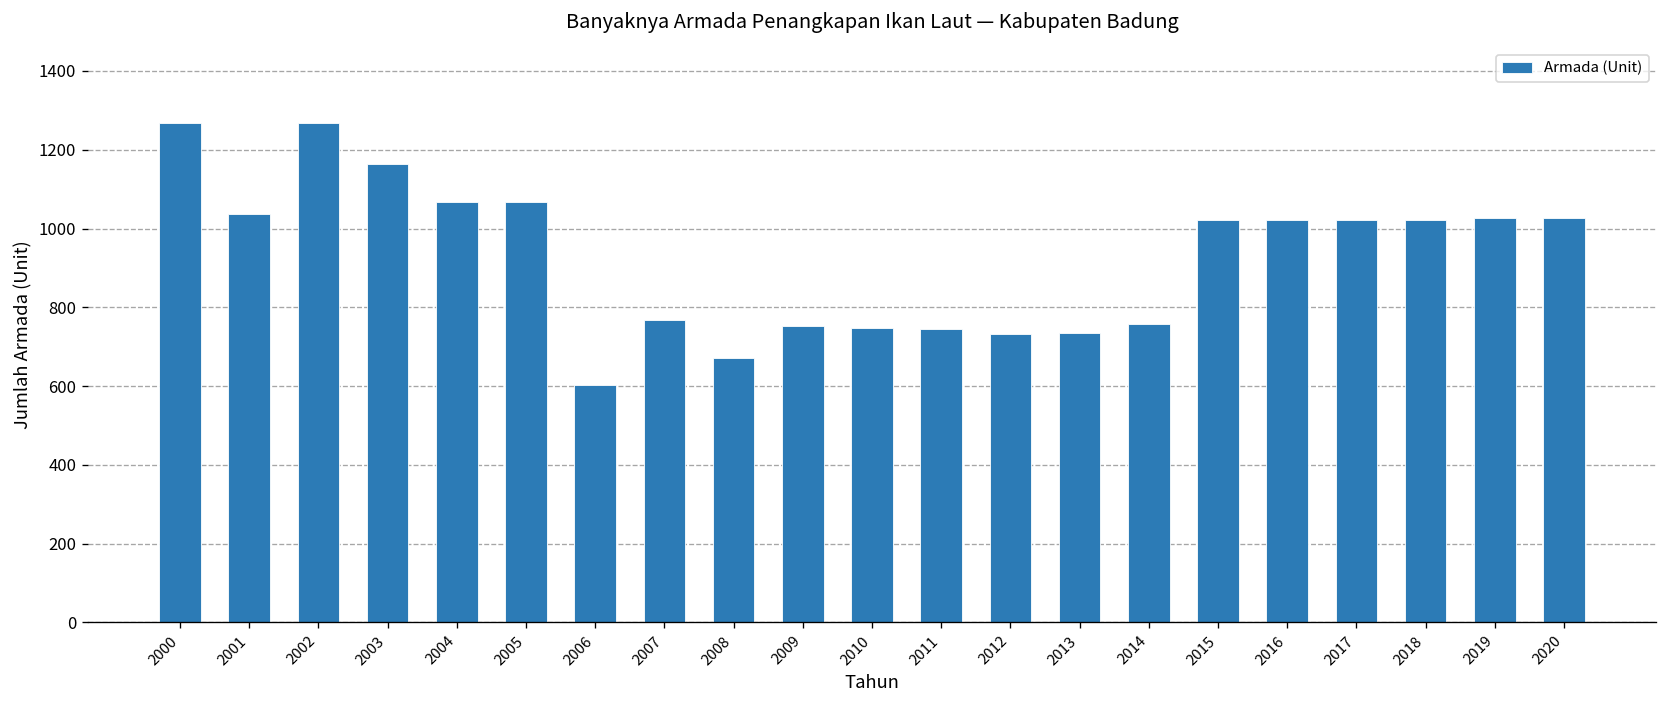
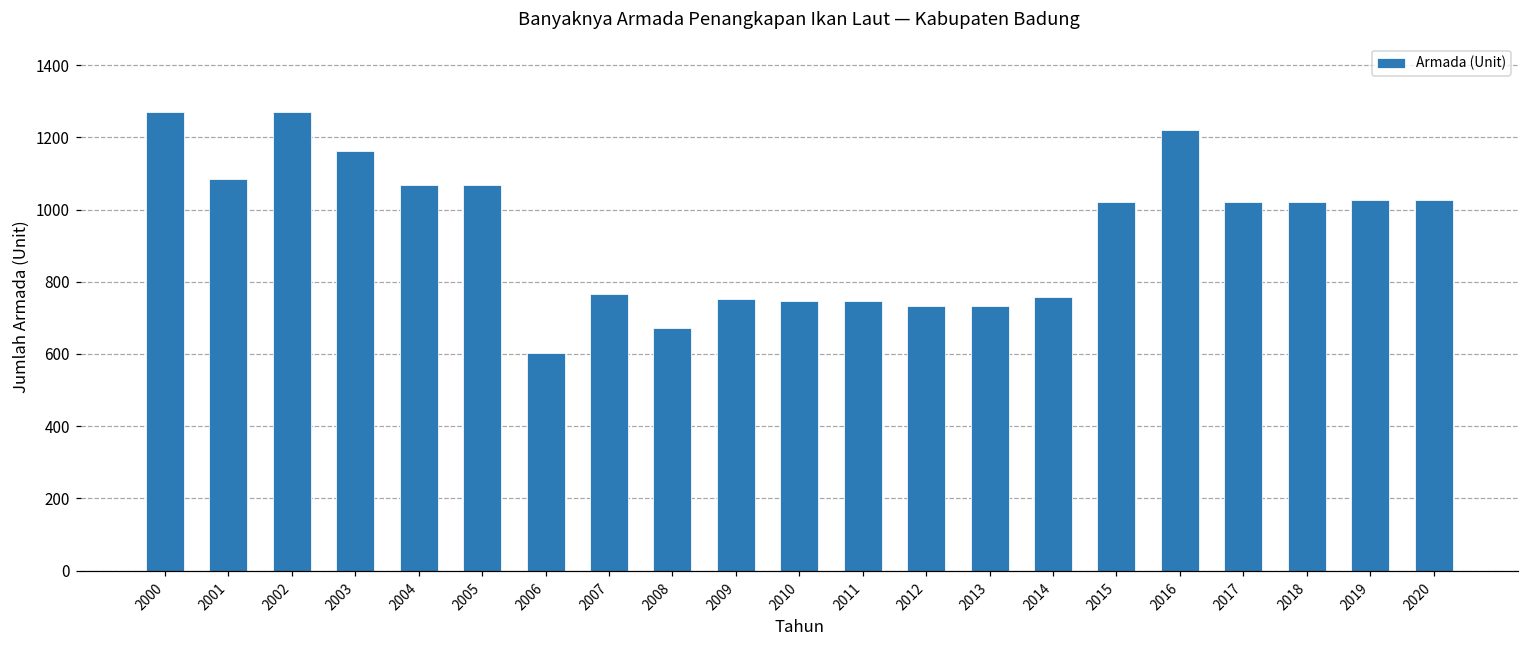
2001: 1040 -> 1080
2016: 1020 -> 1220
